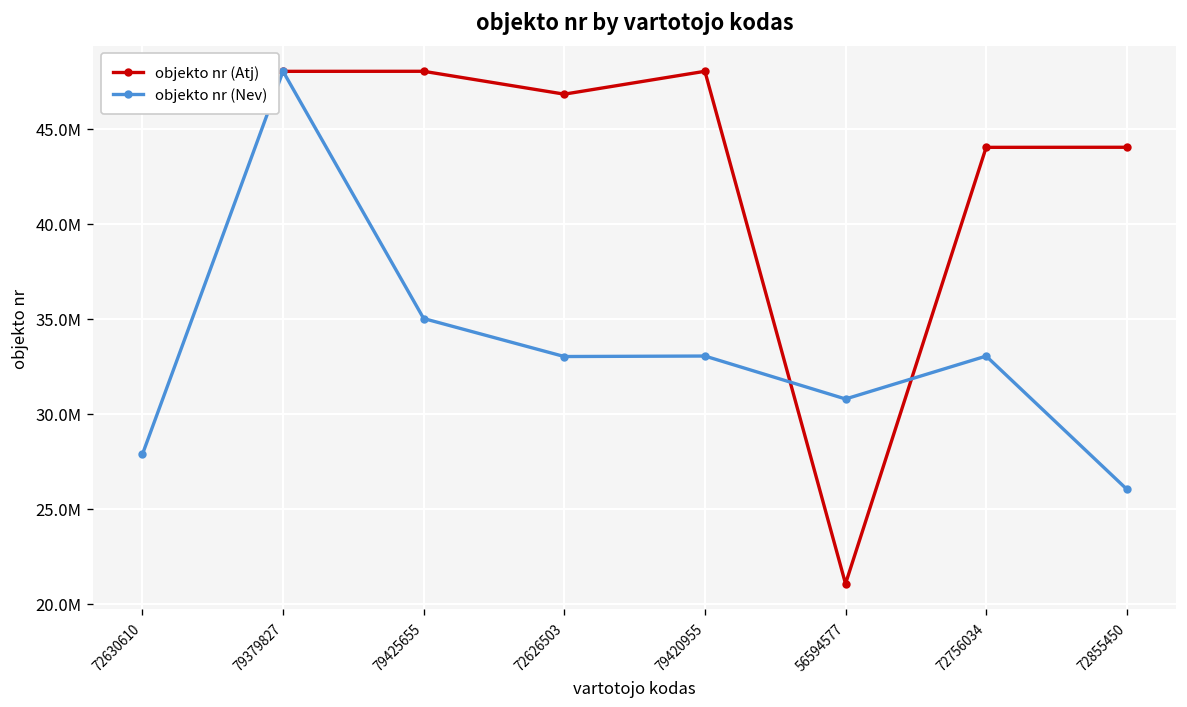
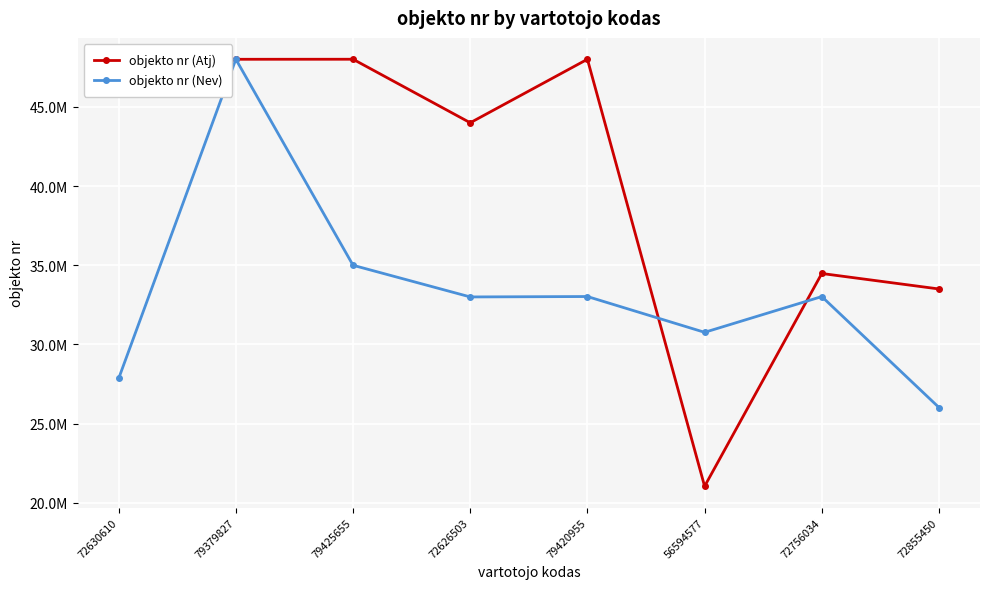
objekto nr (Atj), 72626503: 46800000 -> 44000000
objekto nr (Atj), 72756034: 44000000 -> 34500000
objekto nr (Atj), 72855450: 44000000 -> 33500000
